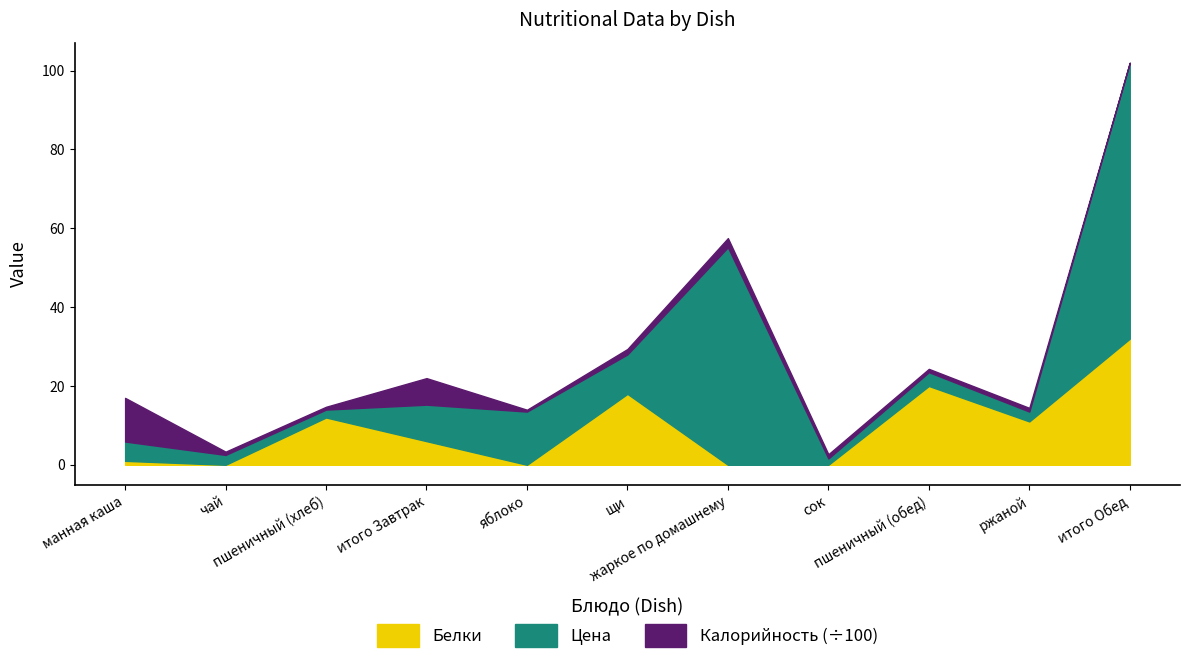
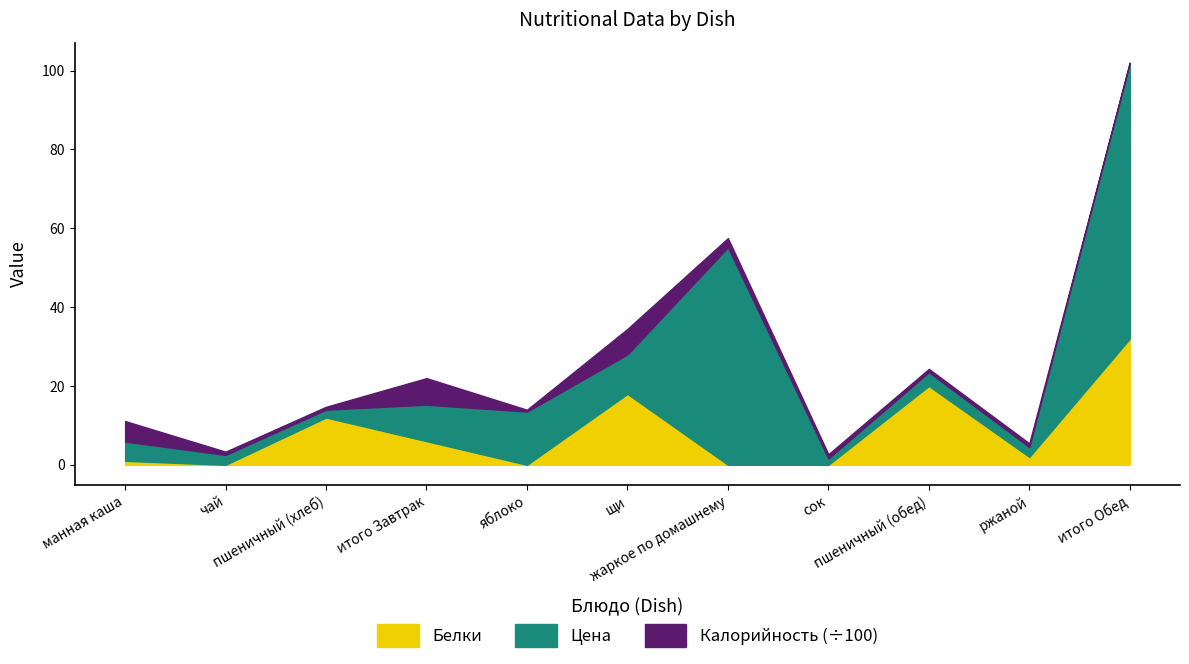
Калорийность (÷100), манная каша: 11 -> 5
Калорийность (÷100), щи: 1 -> 6
Белки, ржаной: 11 -> 2
